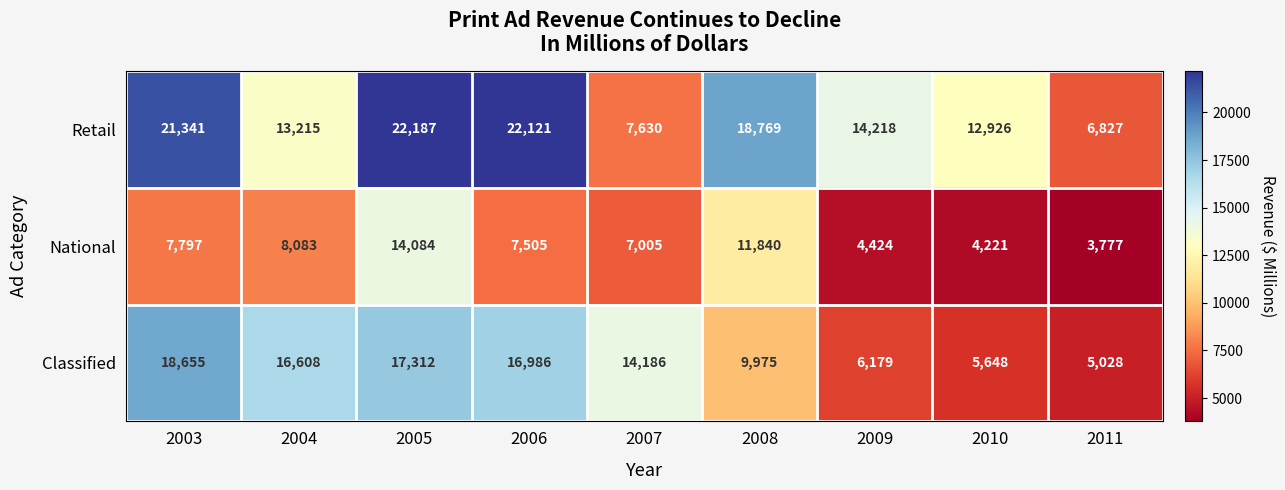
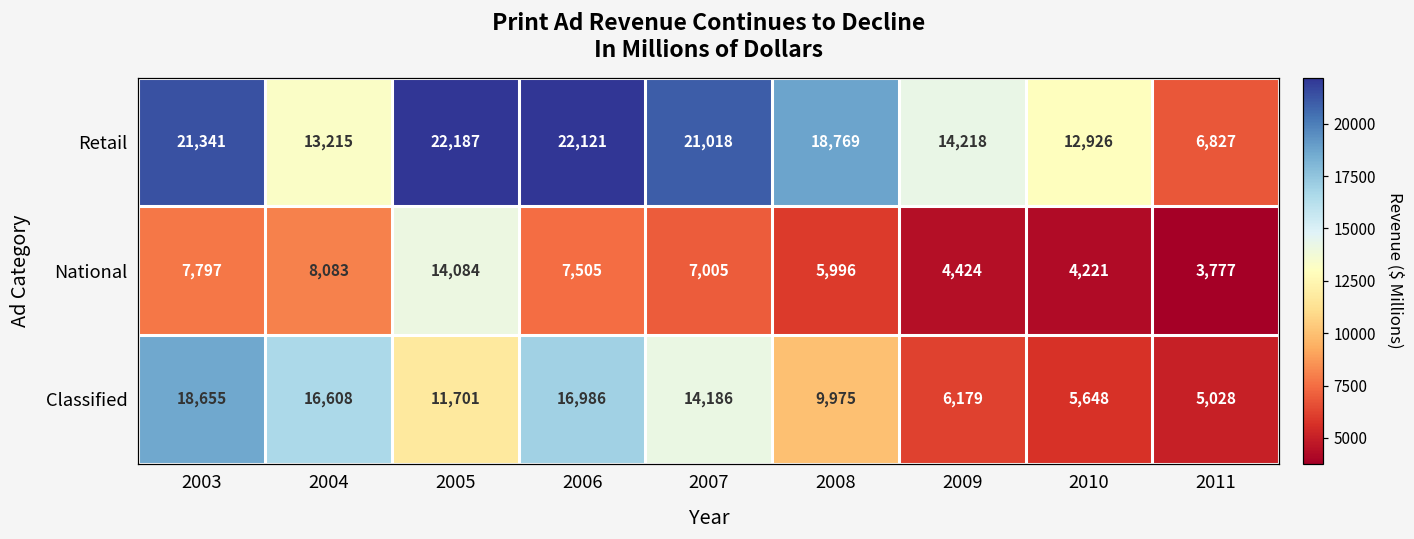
Retail, 2007: 7,630 -> 21,018
National, 2008: 11,840 -> 5,996
Classified, 2005: 17,312 -> 11,701
